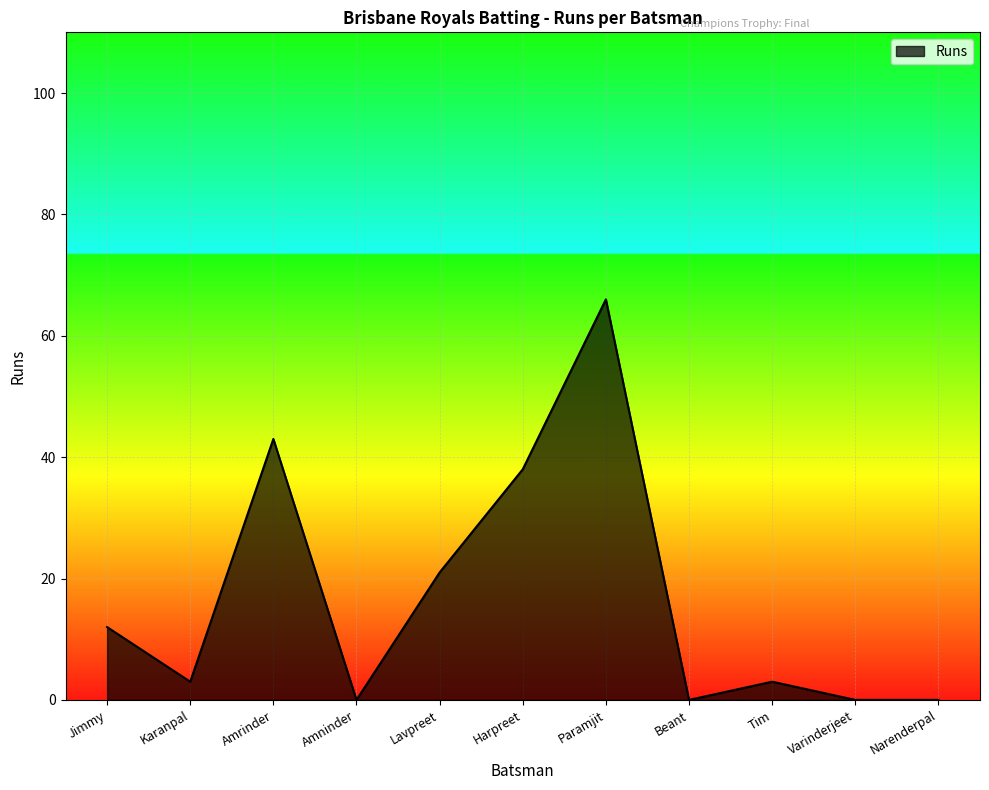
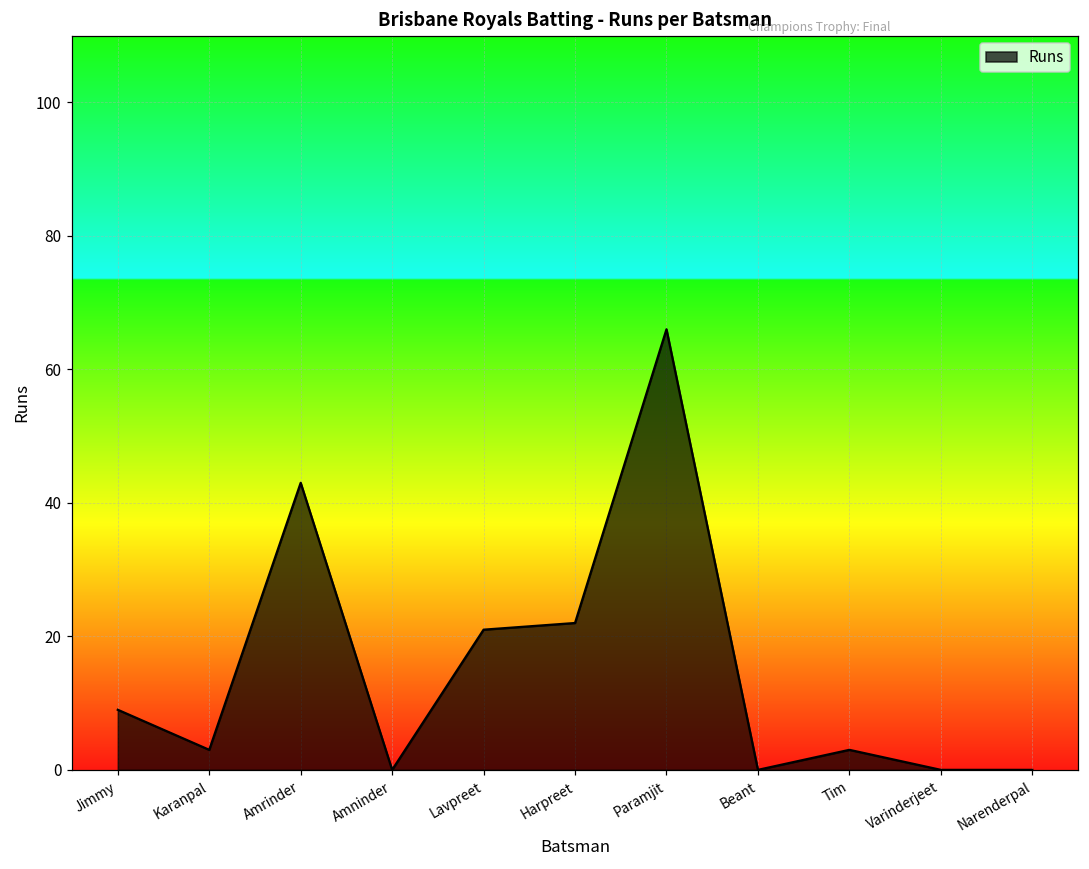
Jimmy: 12 -> 9
Harpreet: 38 -> 22
